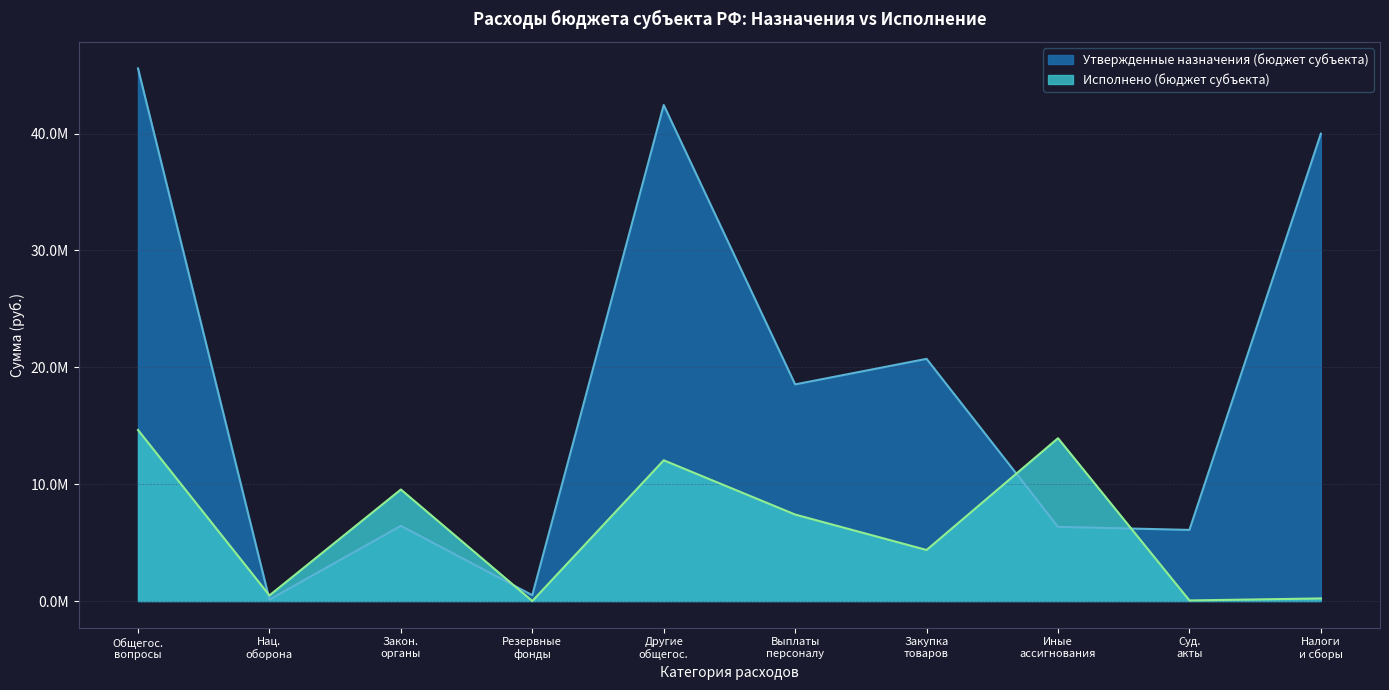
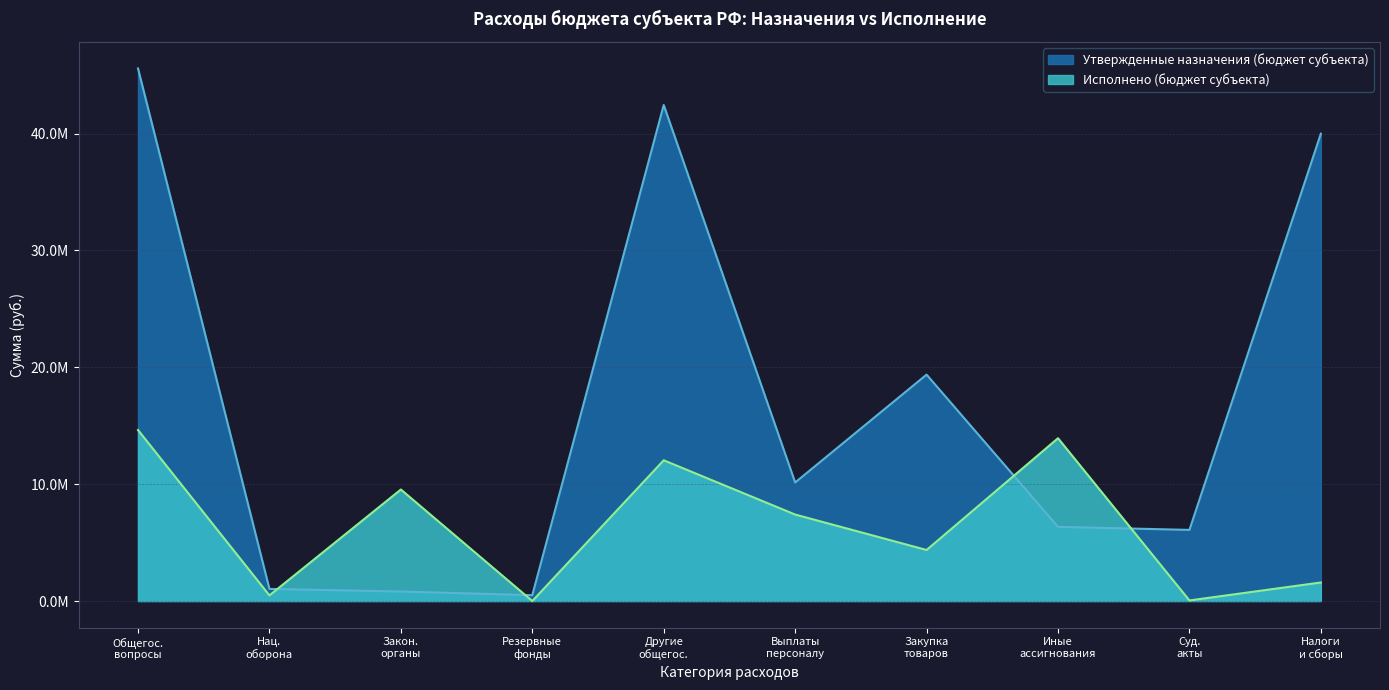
Утвержденные назначения (бюджет субъекта), Нац. оборона: 100000 -> 1000000
Утвержденные назначения (бюджет субъекта), Закон. органы: 6400000 -> 800000
Утвержденные назначения (бюджет субъекта), Выплаты персоналу: 18500000 -> 10100000
Утвержденные назначения (бюджет субъекта), Закупка товаров: 20700000 -> 19400000
Исполнено (бюджет субъекта), Налоги и сборы: 200000 -> 1600000
